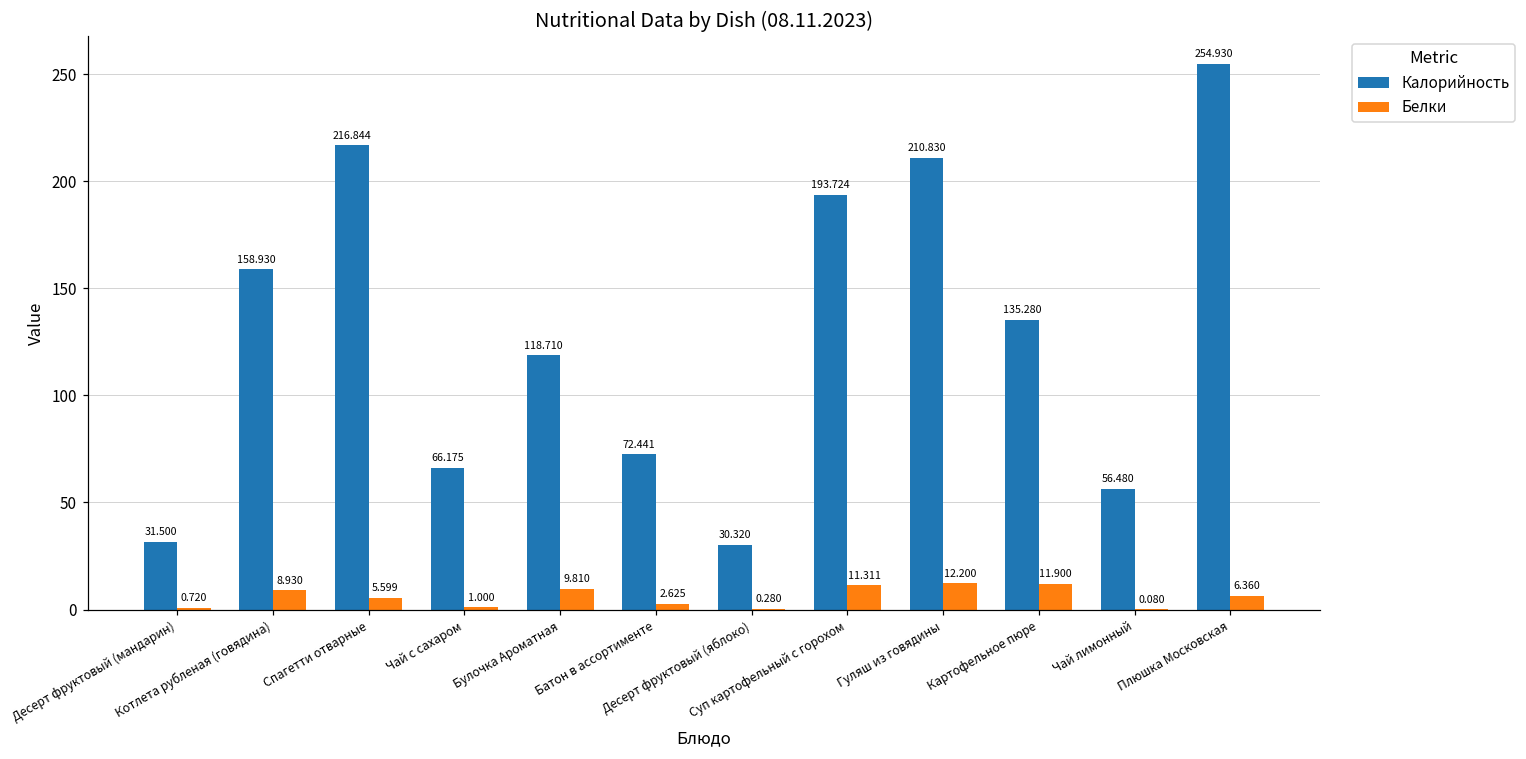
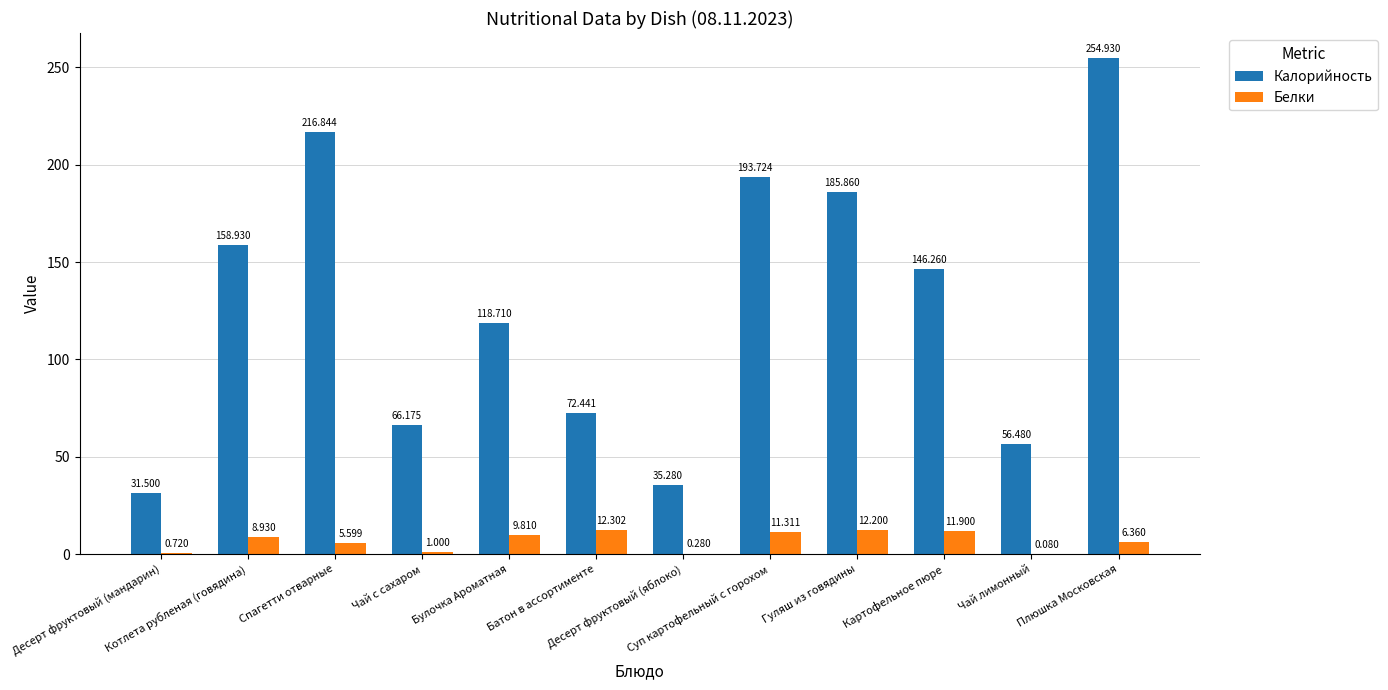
Белки, Батон в ассортименте: 2.625 -> 12.302
Калорийность, Десерт фруктовый (яблоко): 30.320 -> 35.280
Калорийность, Гуляш из говядины: 210.830 -> 185.860
Калорийность, Картофельное пюре: 135.280 -> 146.260
